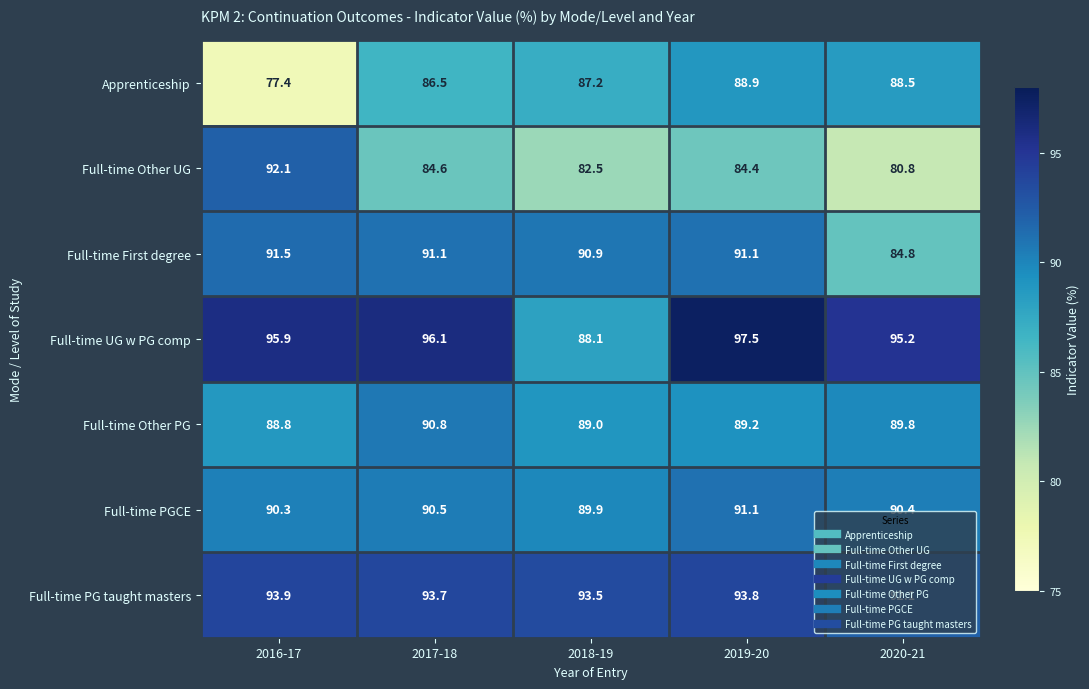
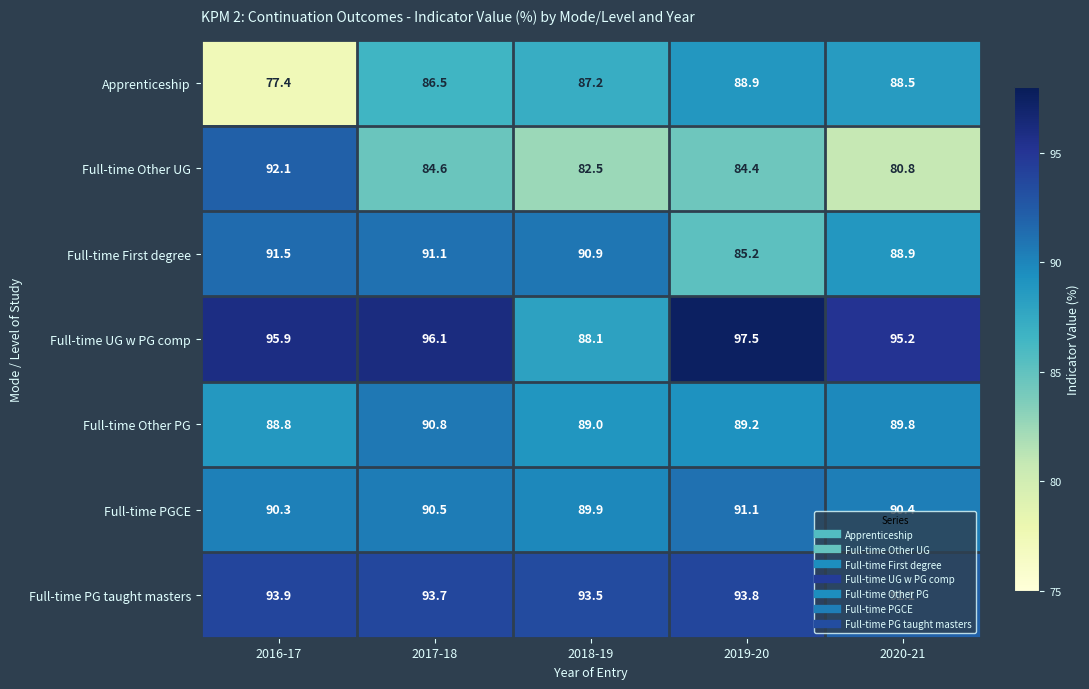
Full-time First degree, 2019-20: 91.1 -> 85.2
Full-time First degree, 2020-21: 84.8 -> 88.9
